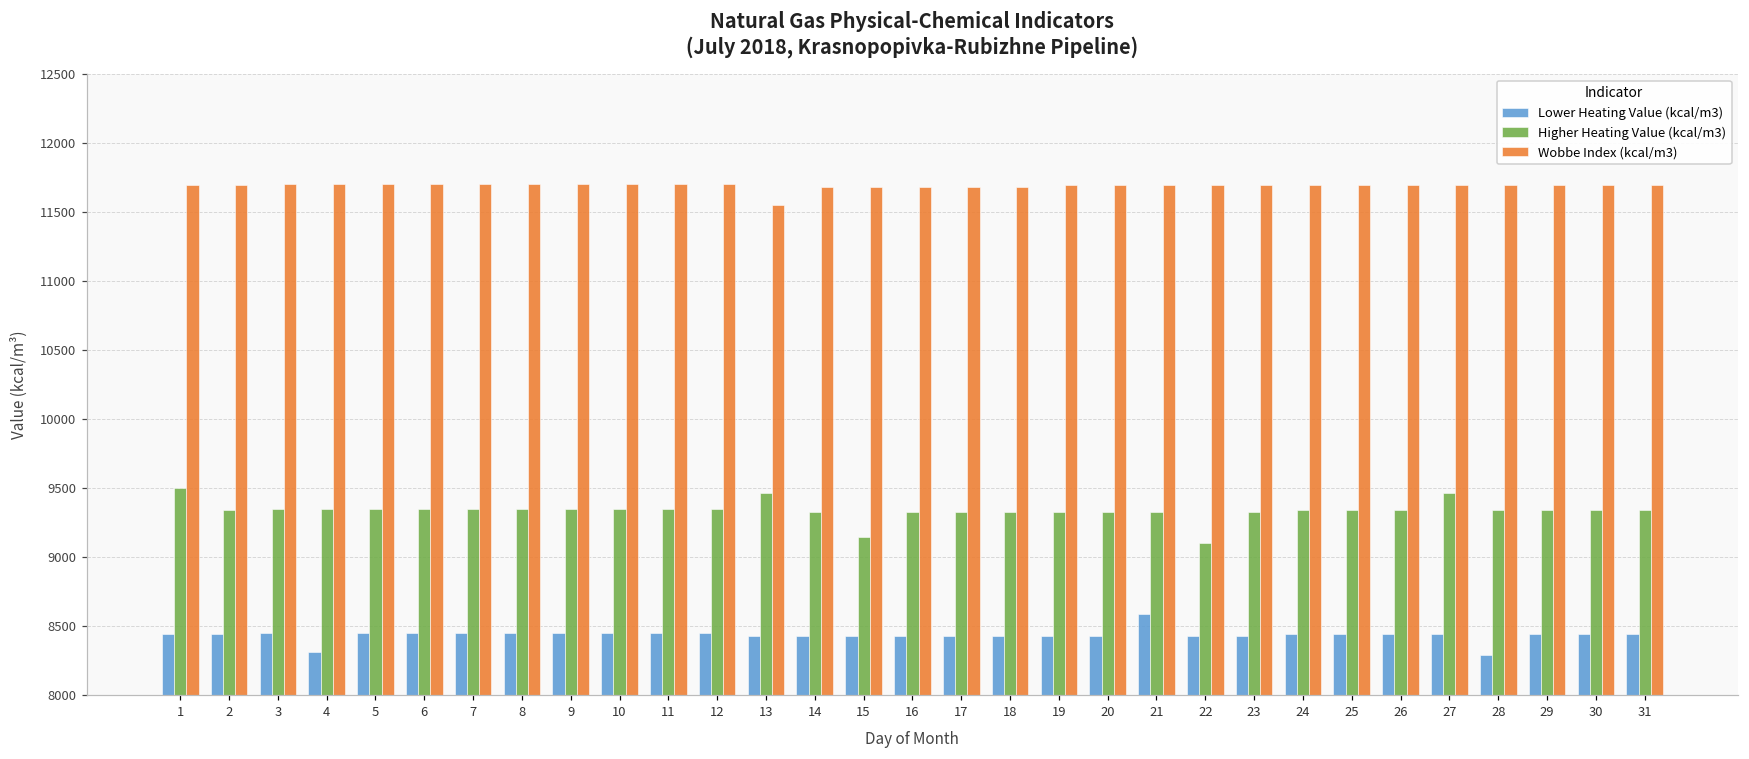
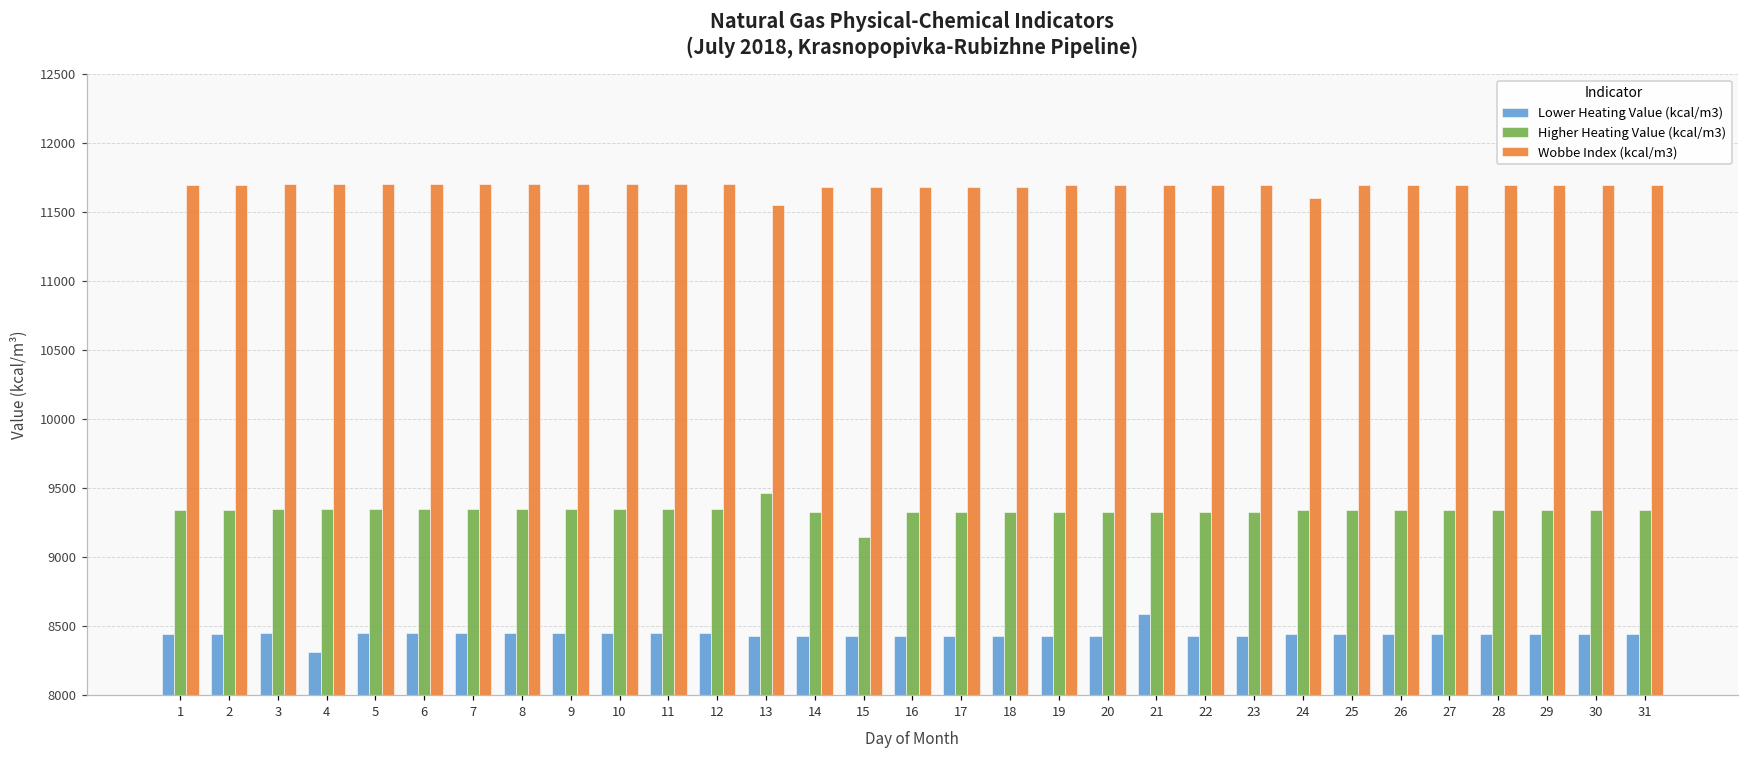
Higher Heating Value (kcal/m3), 1: 9500 -> 9340
Higher Heating Value (kcal/m3), 22: 9100 -> 9330
Wobbe Index (kcal/m3), 24: 11700 -> 11610
Higher Heating Value (kcal/m3), 27: 9470 -> 9340
Lower Heating Value (kcal/m3), 28: 8290 -> 8450
